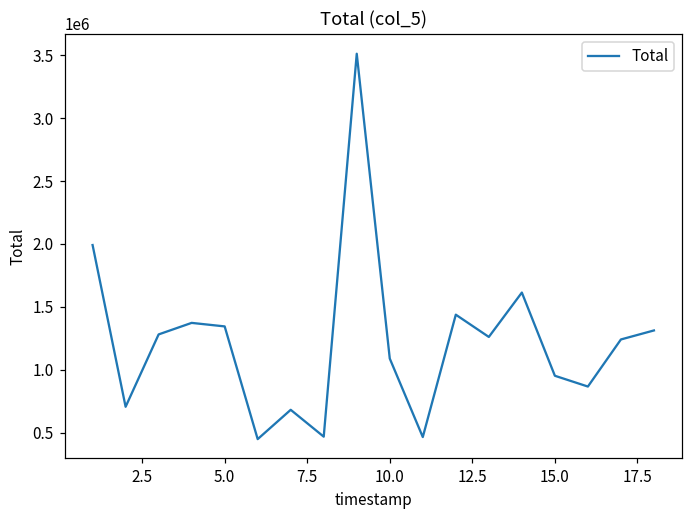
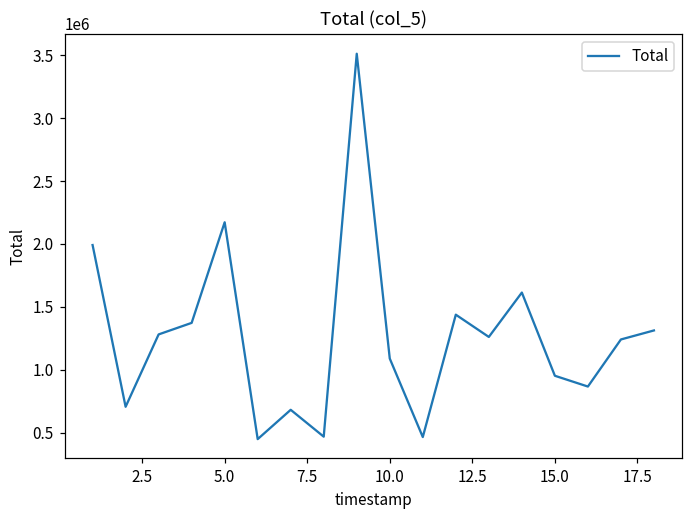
5.0: 1340000 -> 2170000
